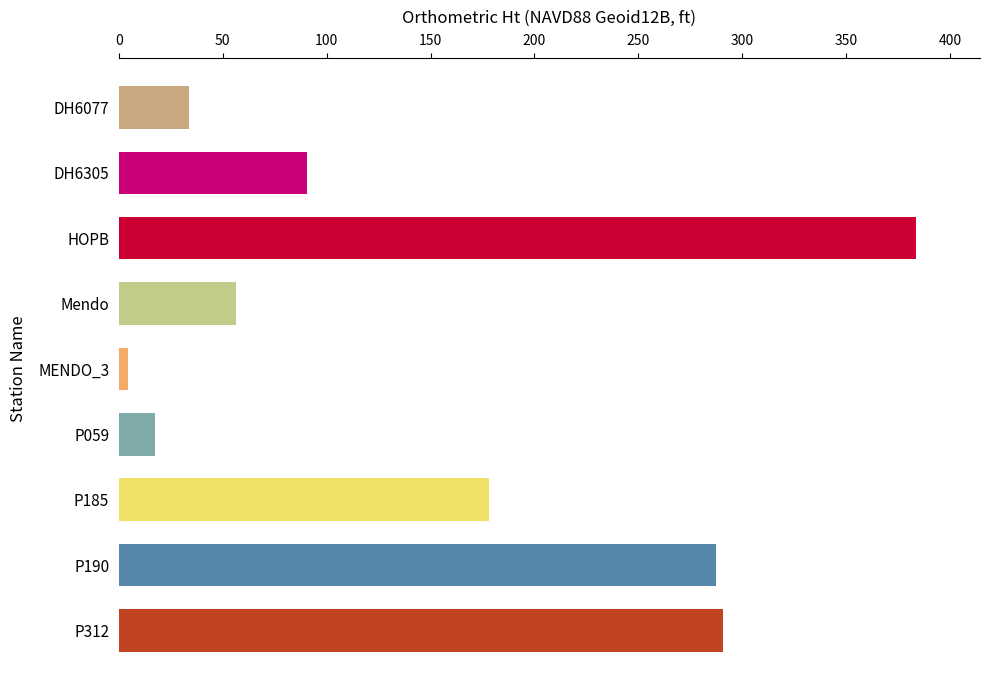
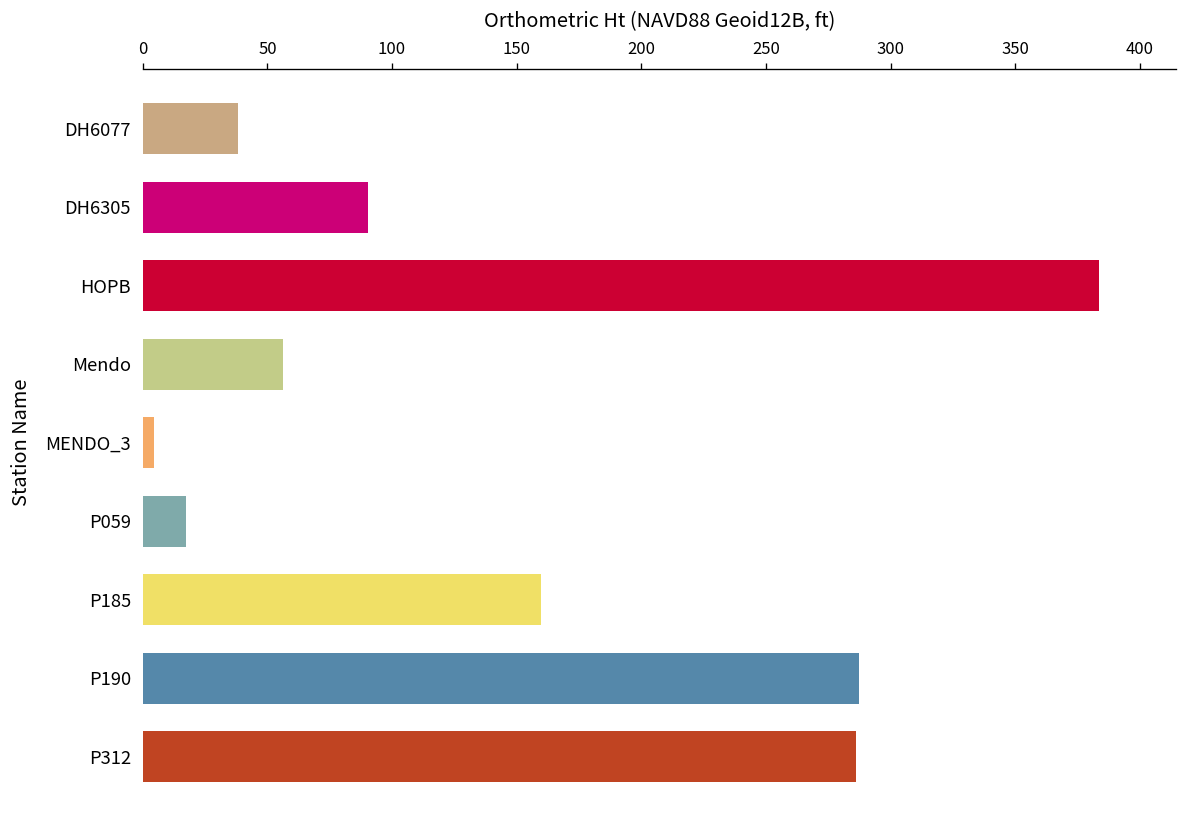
DH6077: 34 -> 38
P185: 178 -> 160
P312: 291 -> 286
